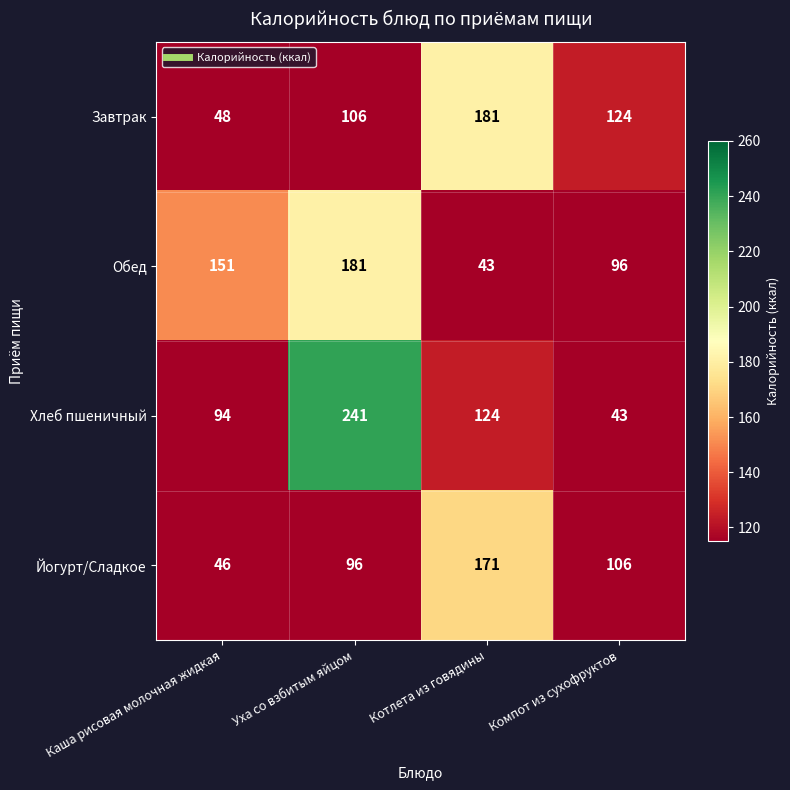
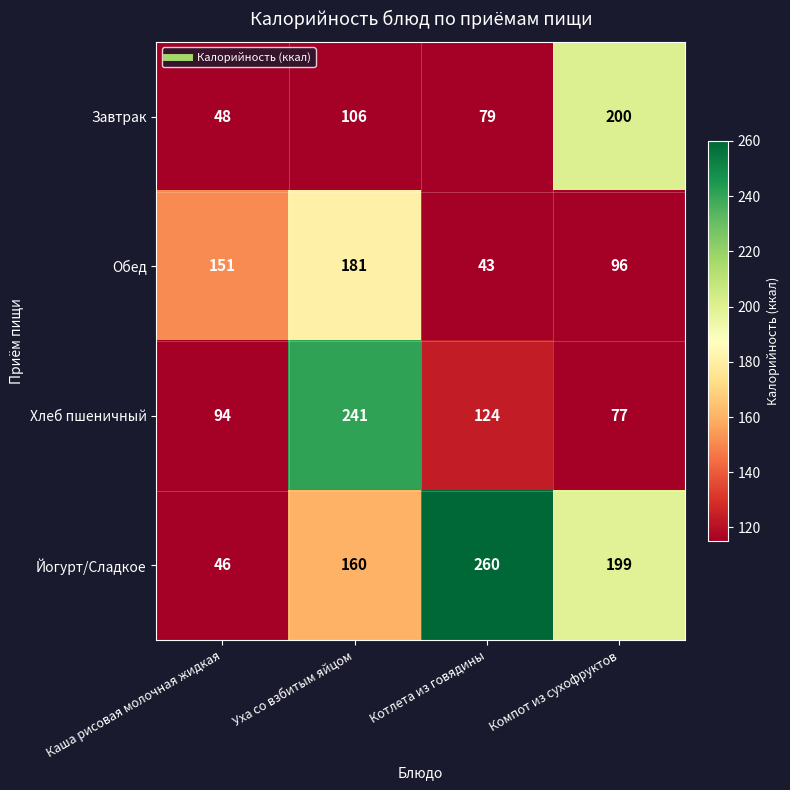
Завтрак, Котлета из говядины: 181 -> 79
Завтрак, Компот из сухофруктов: 124 -> 200
Хлеб пшеничный, Компот из сухофруктов: 43 -> 77
Йогурт/Сладкое, Уха со взбитым яйцом: 96 -> 160
Йогурт/Сладкое, Котлета из говядины: 171 -> 260
Йогурт/Сладкое, Компот из сухофруктов: 106 -> 199
